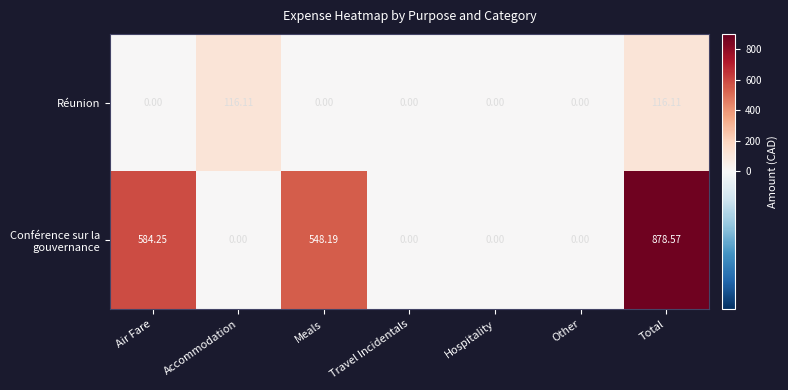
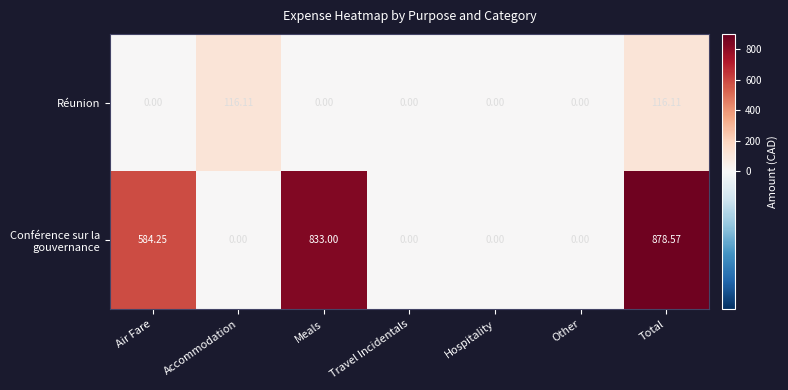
Conférence sur la gouvernance, Meals: 548.19 -> 833.00
